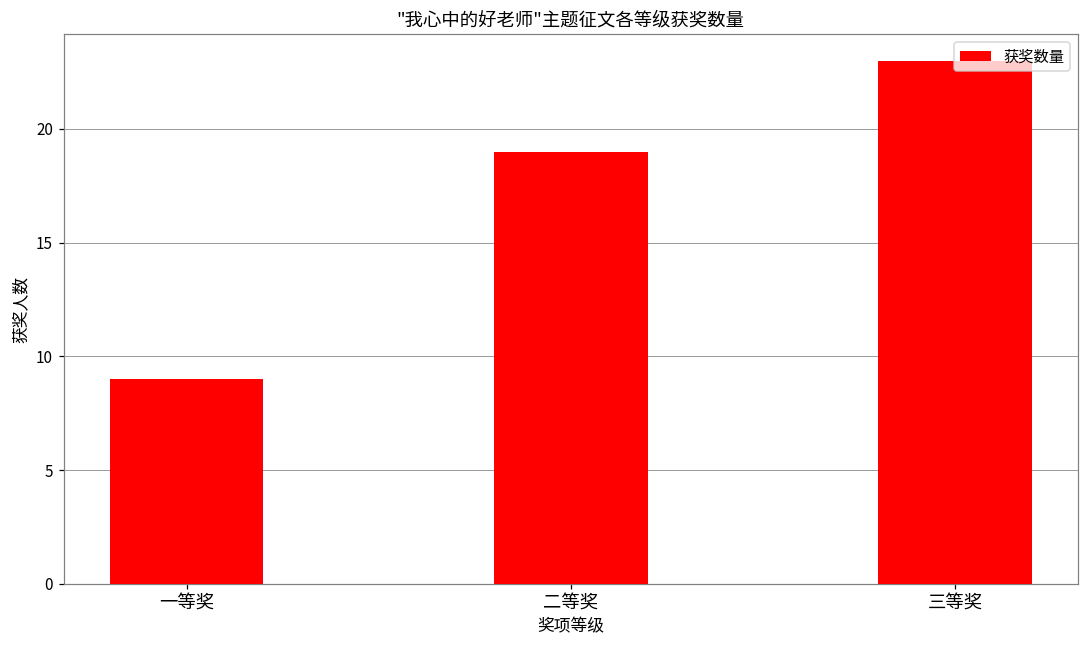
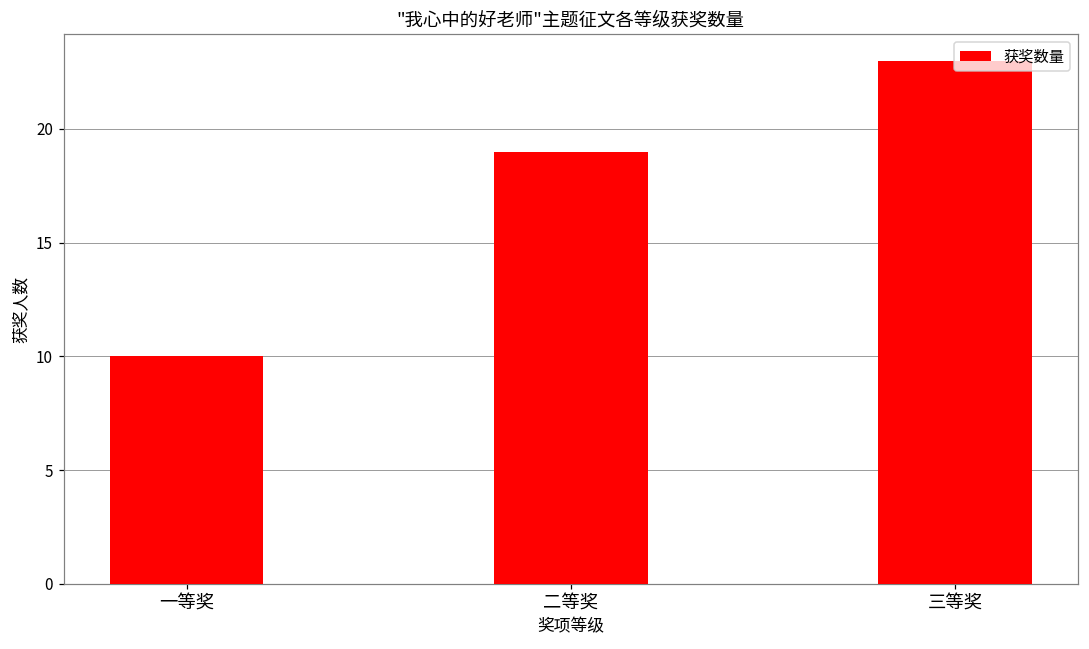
一等奖: 9 -> 10
